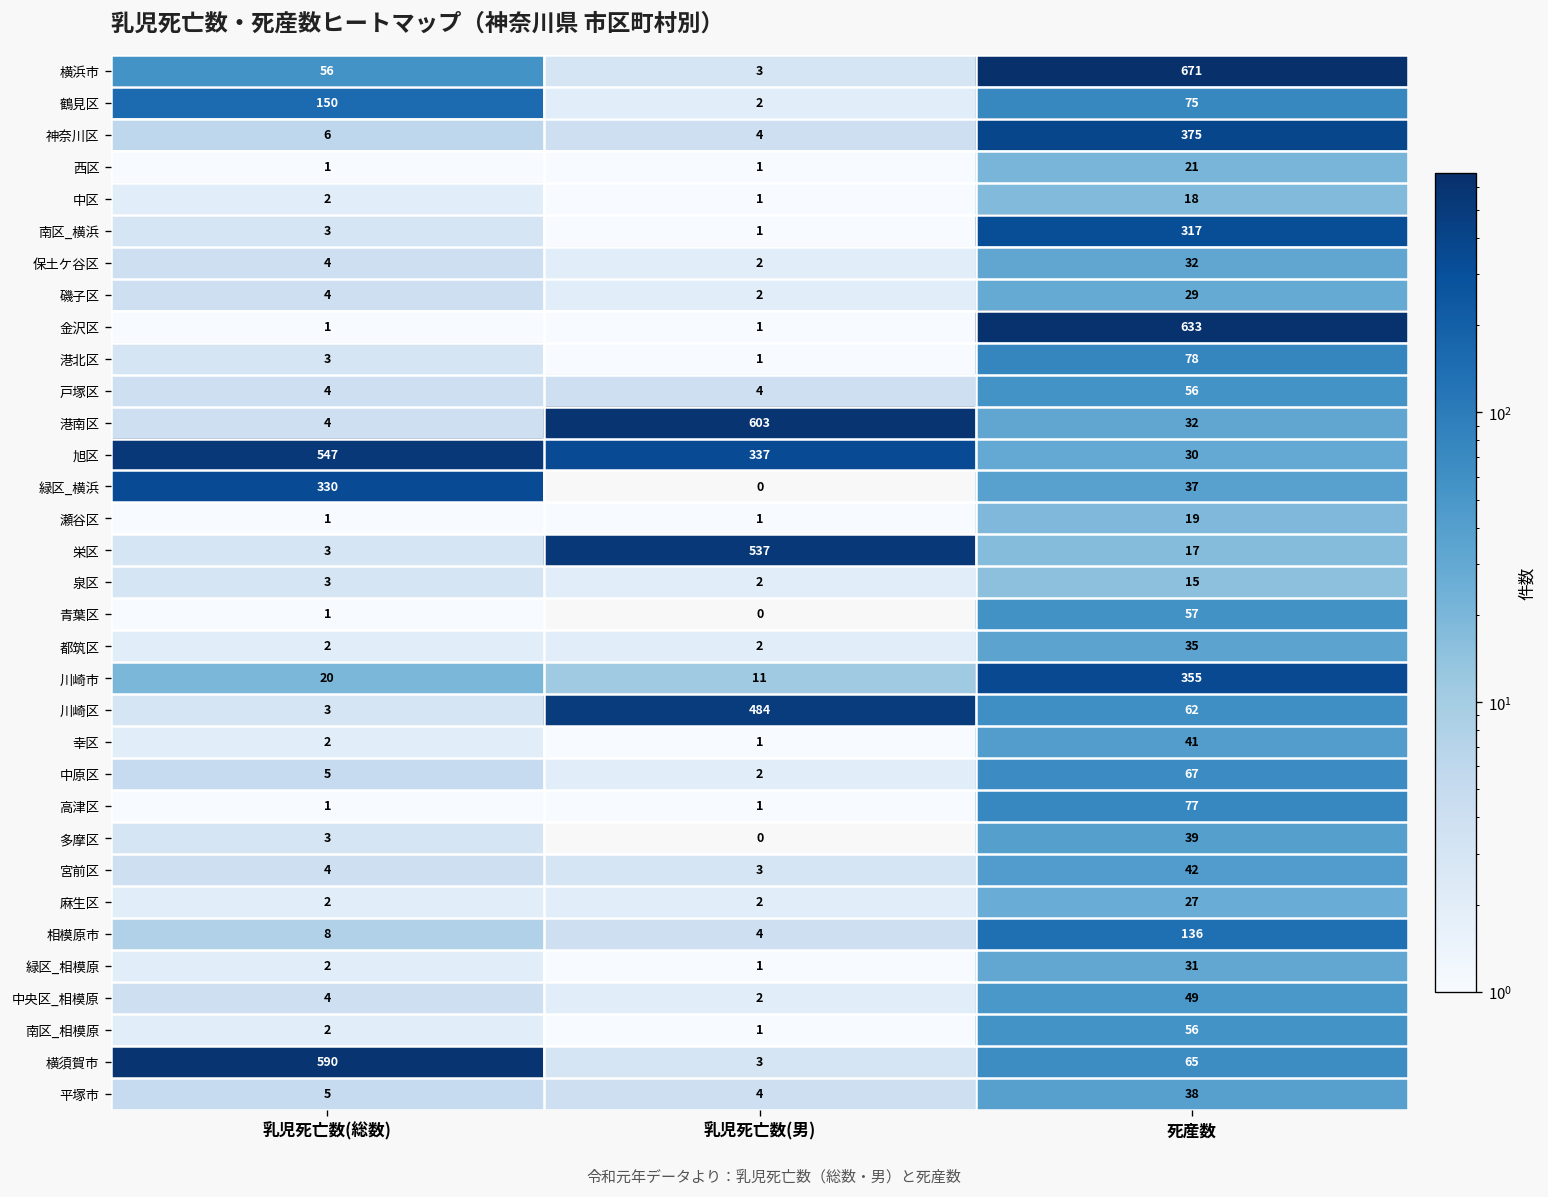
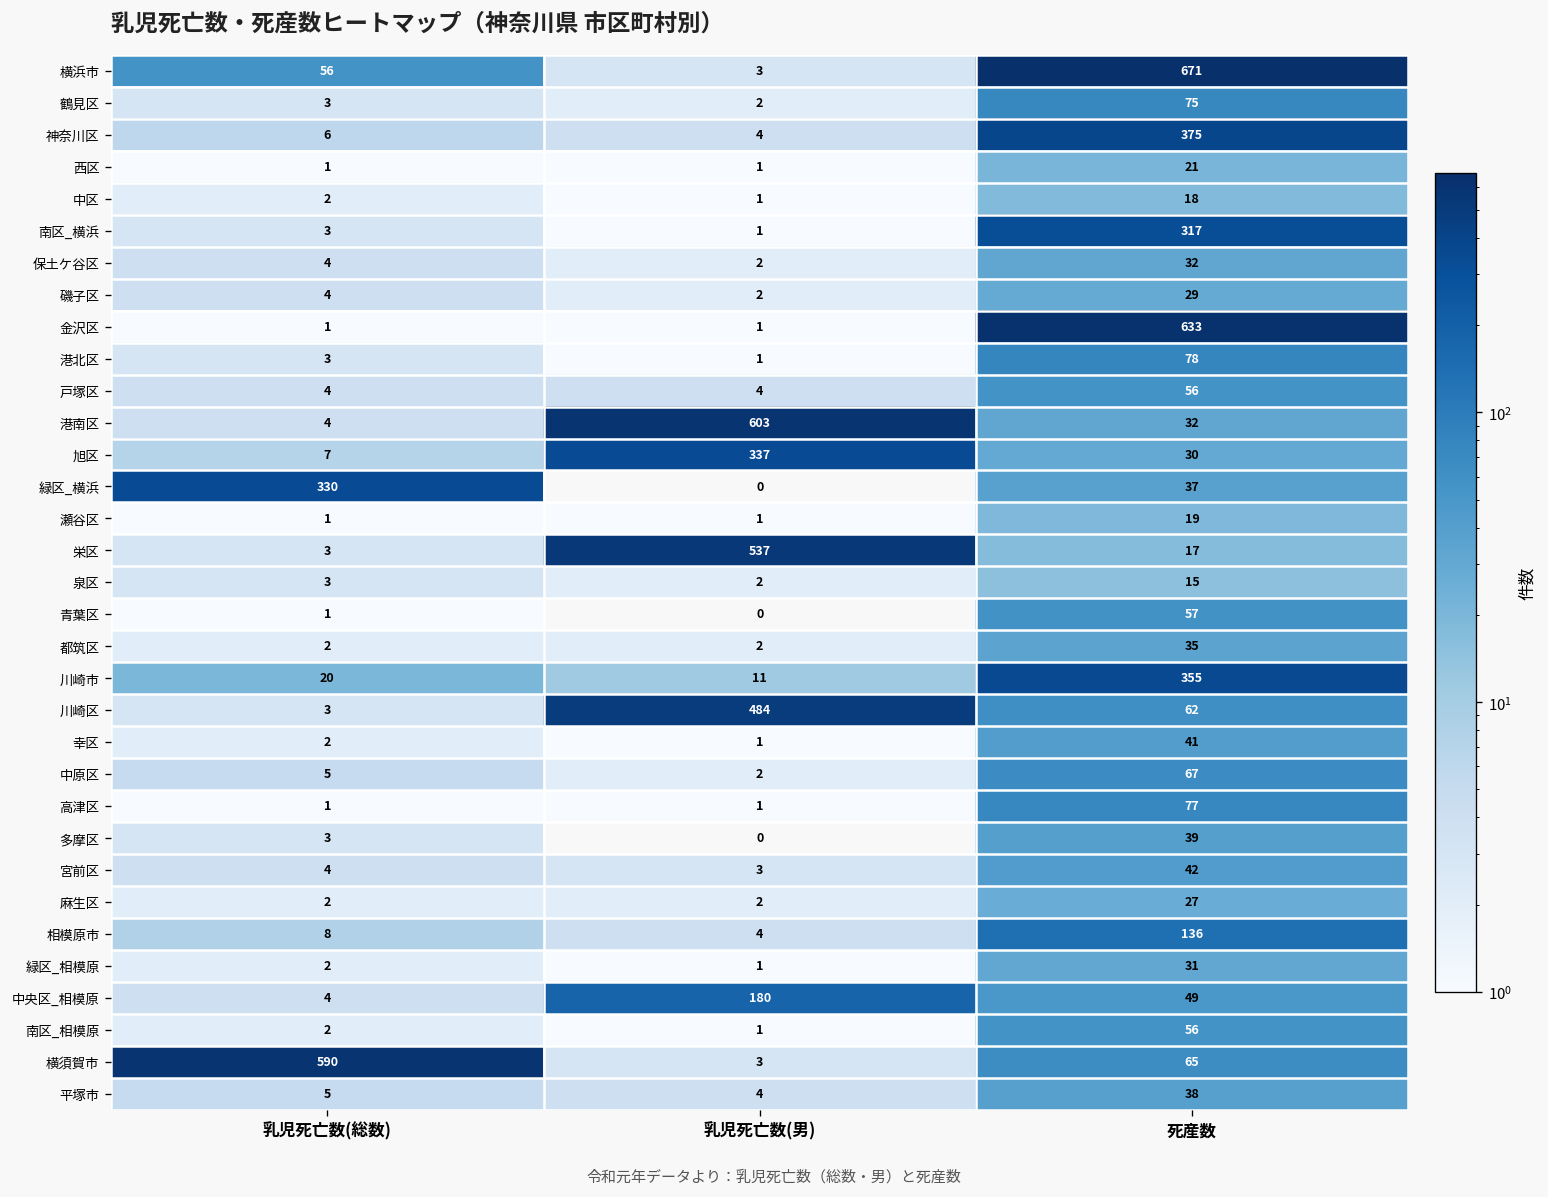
鶴見区, 乳児死亡数(総数): 150 -> 3
旭区, 乳児死亡数(総数): 547 -> 7
中央区_相模原, 乳児死亡数(男): 2 -> 180
